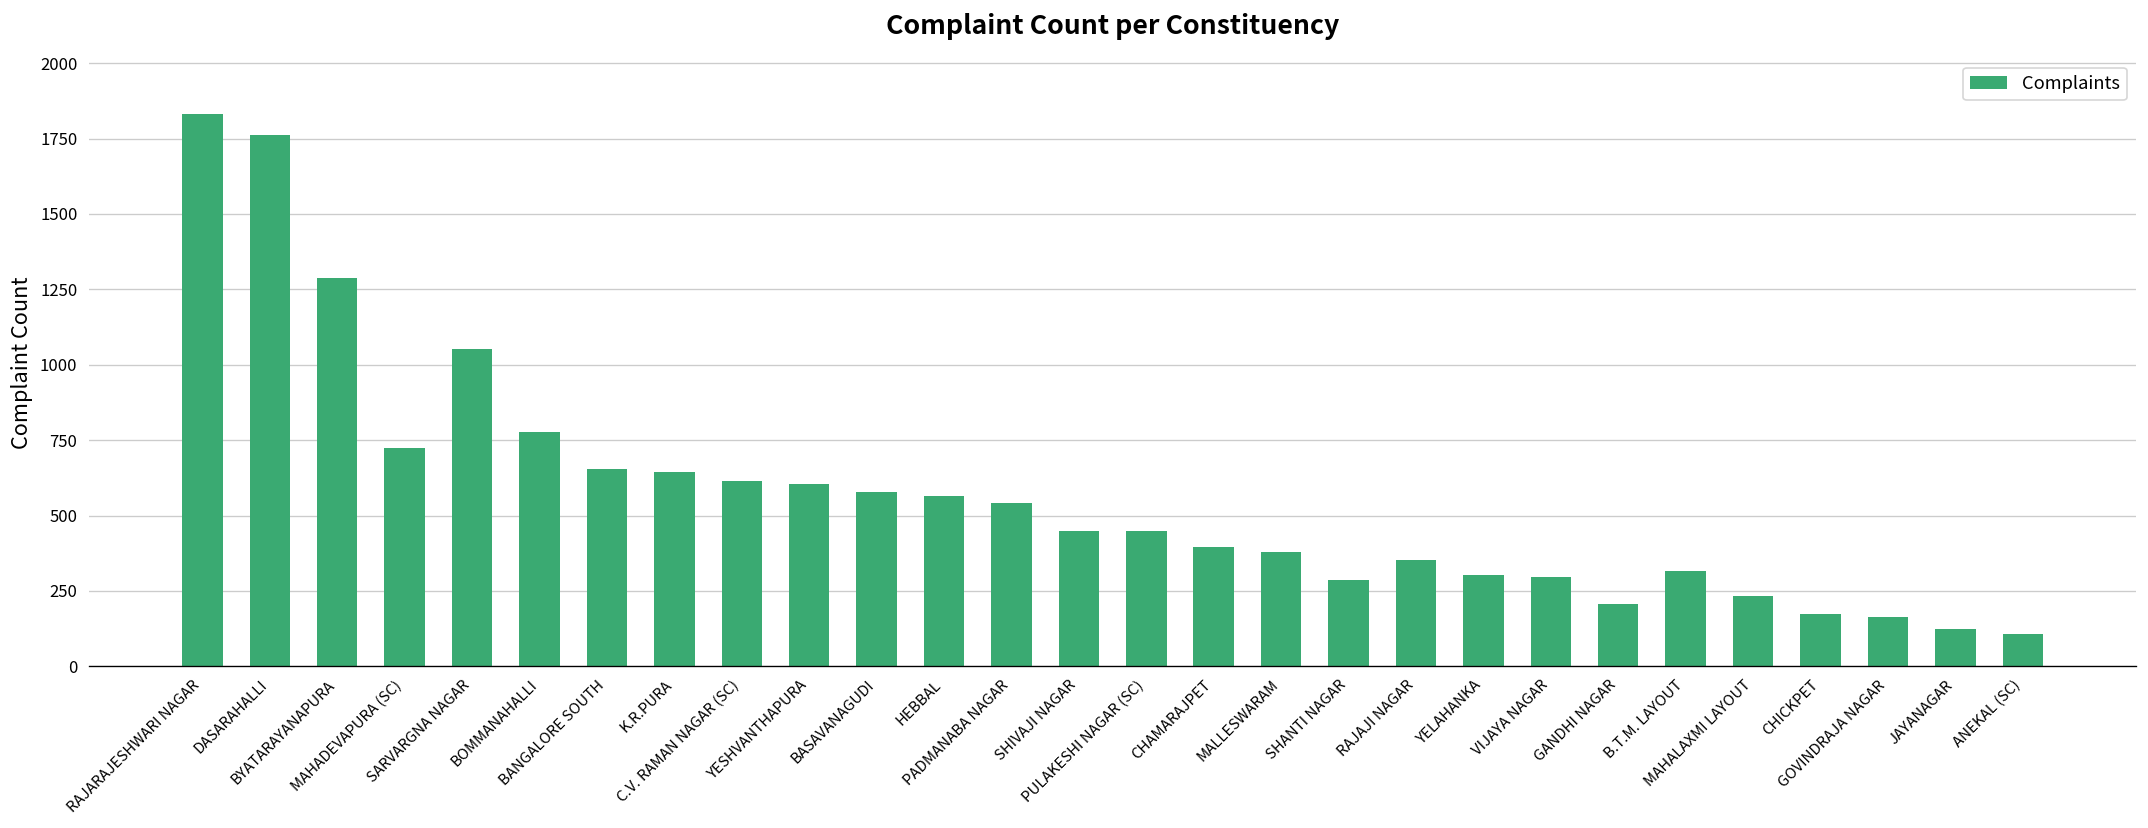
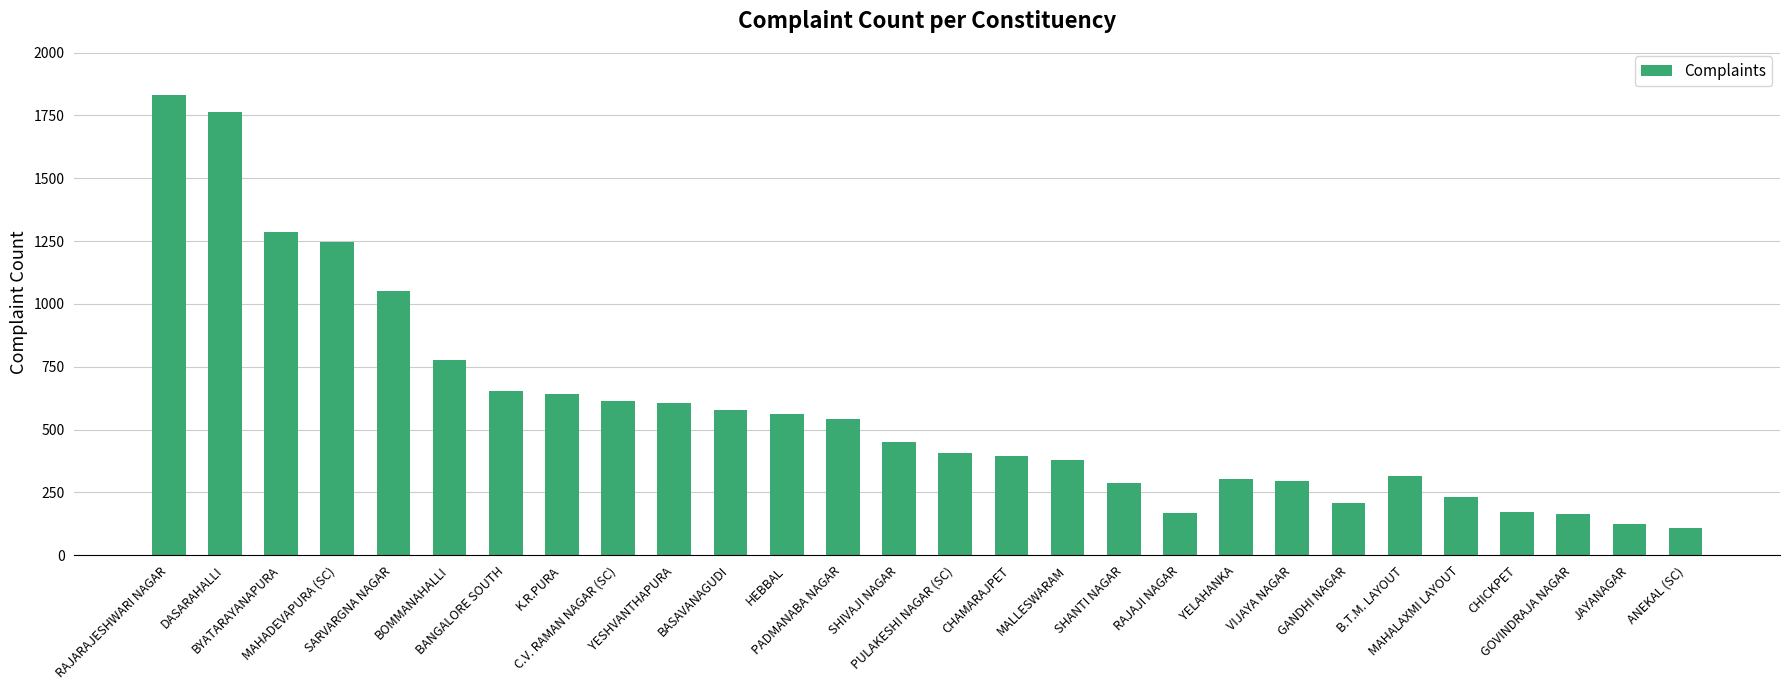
MAHADEVAPURA (SC): 720 -> 1250
PULAKESHI NAGAR (SC): 450 -> 410
RAJAJI NAGAR: 350 -> 170
